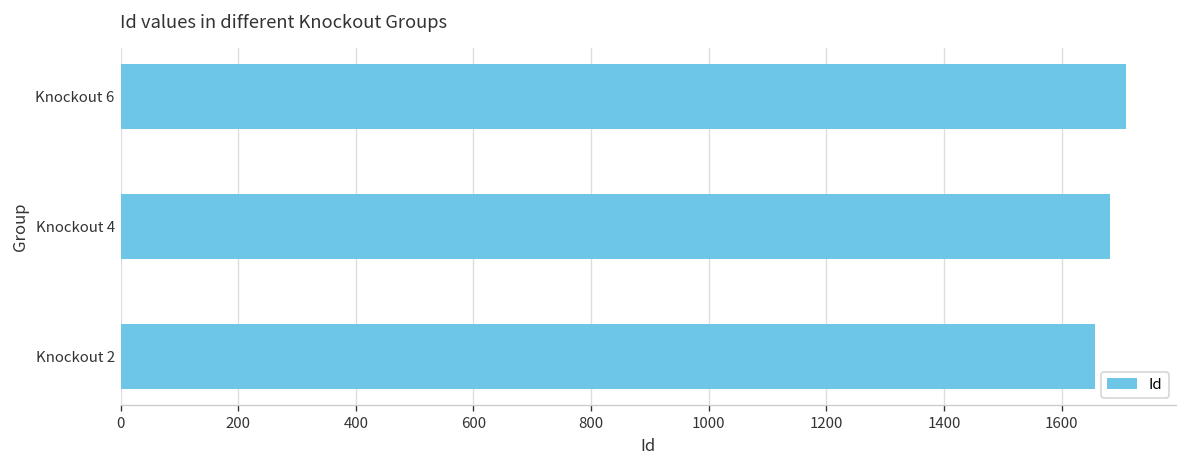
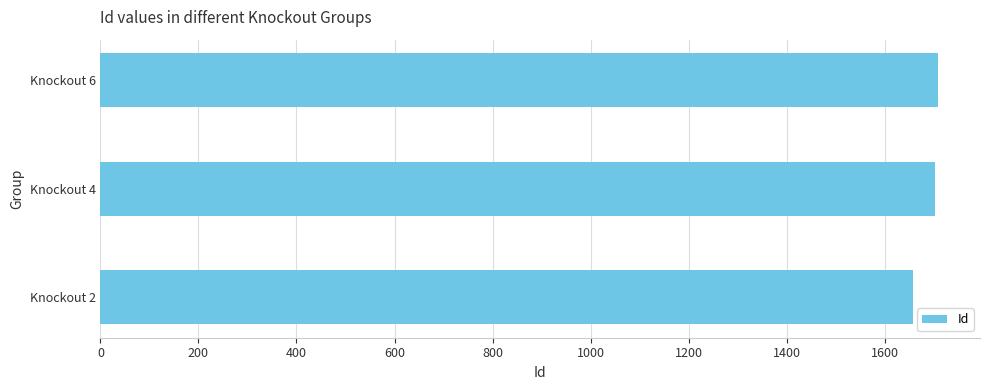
Knockout 4: 1680 -> 1700
